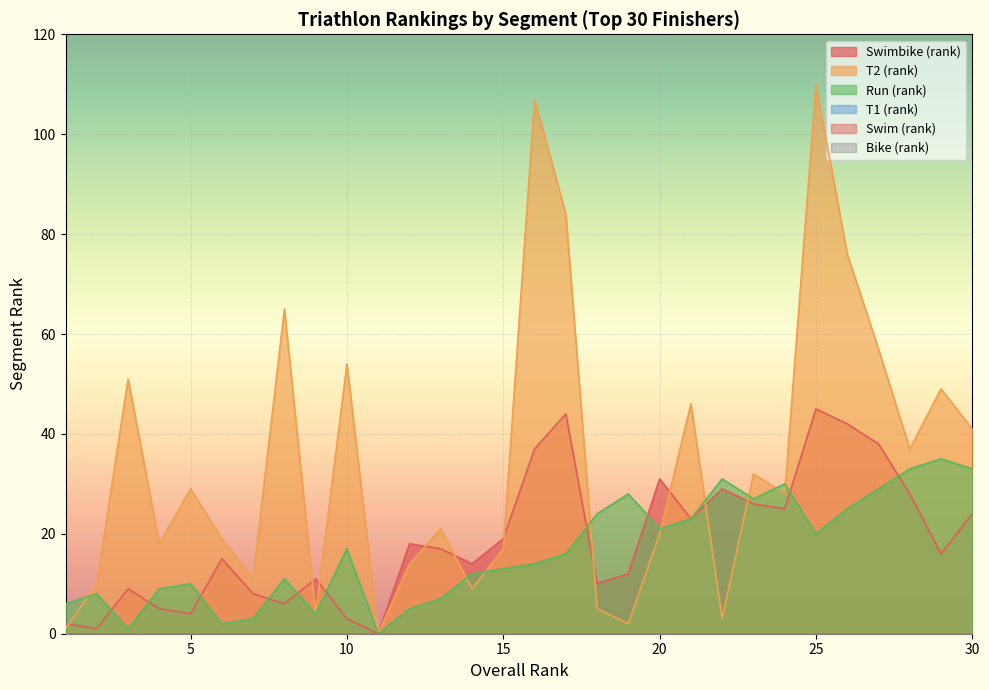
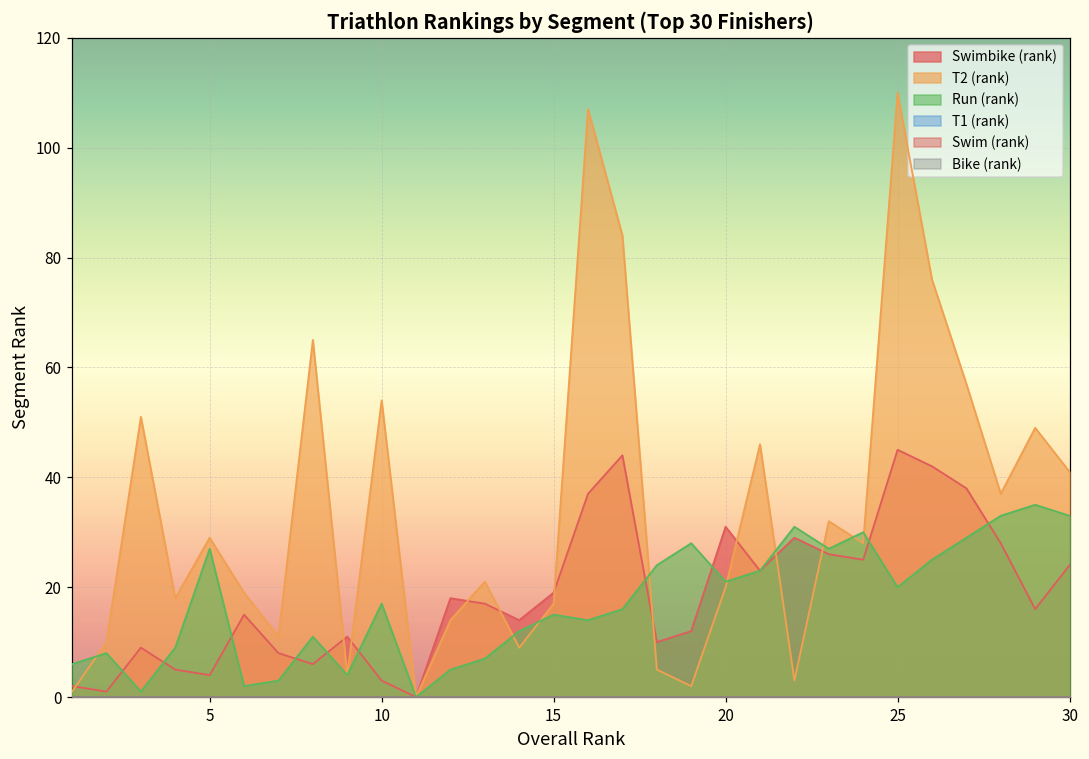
Run (rank), 5: 10 -> 27
Run (rank), 15: 13 -> 15
